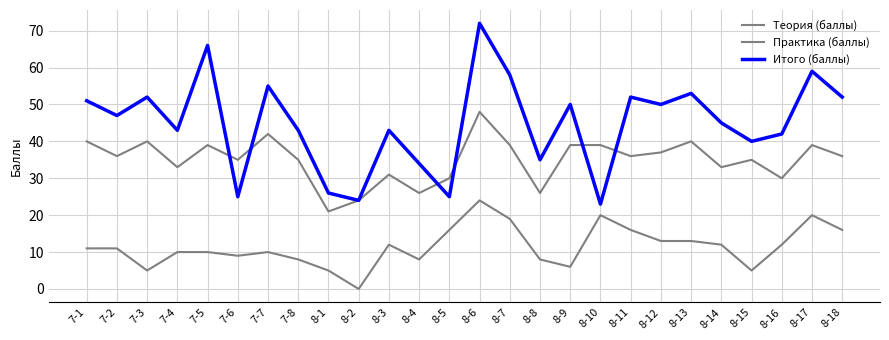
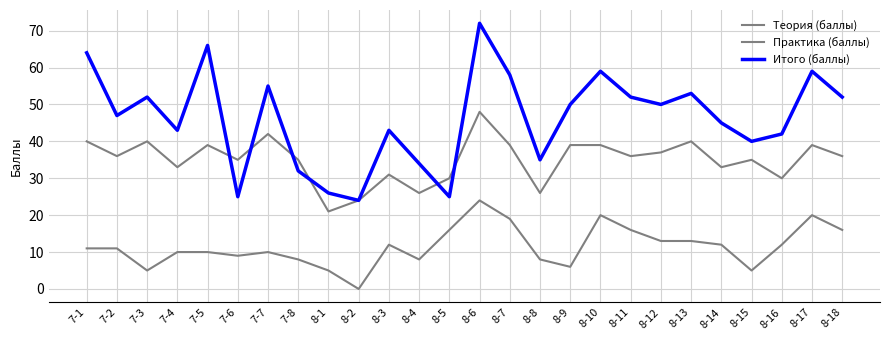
Итого (баллы), 7-1: 51 -> 64
Итого (баллы), 7-8: 43 -> 32
Итого (баллы), 8-10: 23 -> 59
